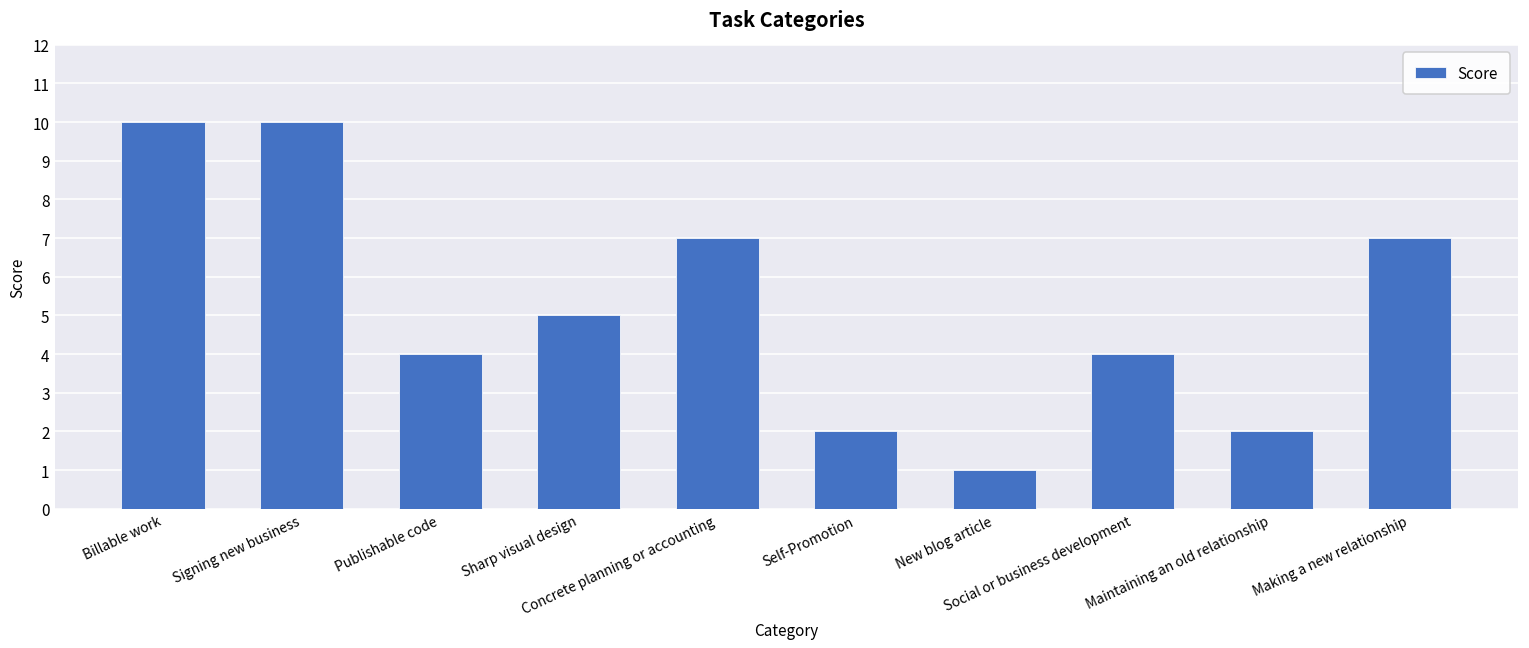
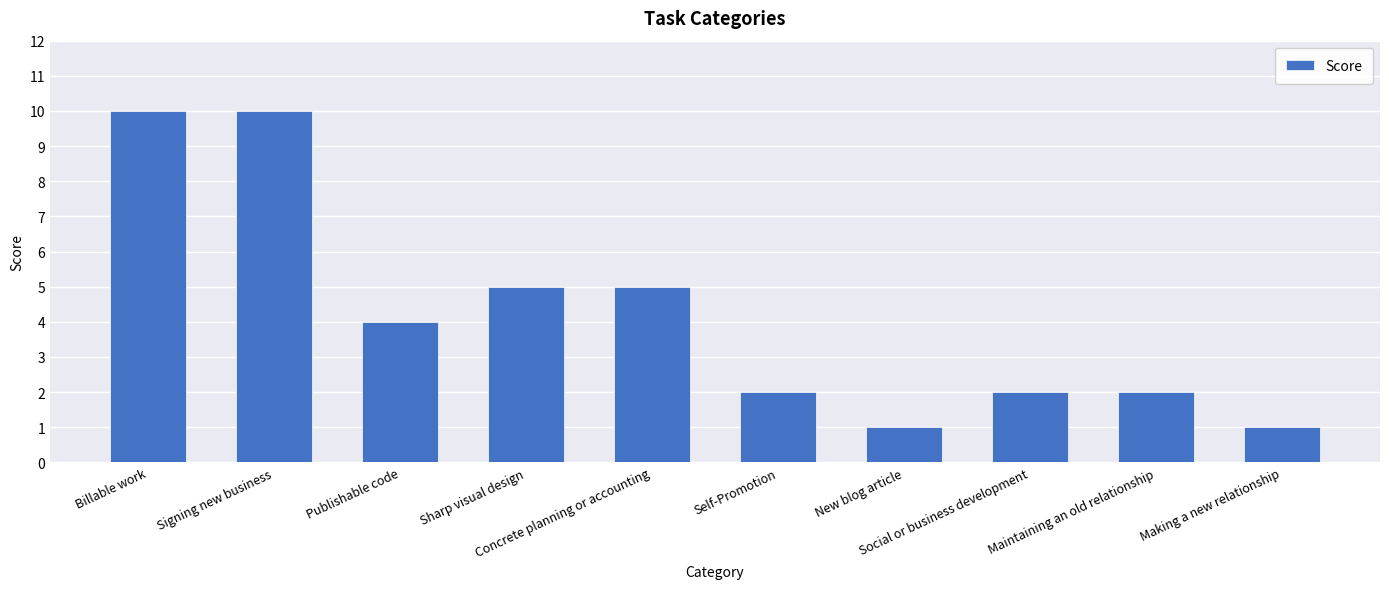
Concrete planning or accounting: 7 -> 5
Social or business development: 4 -> 2
Making a new relationship: 7 -> 1
